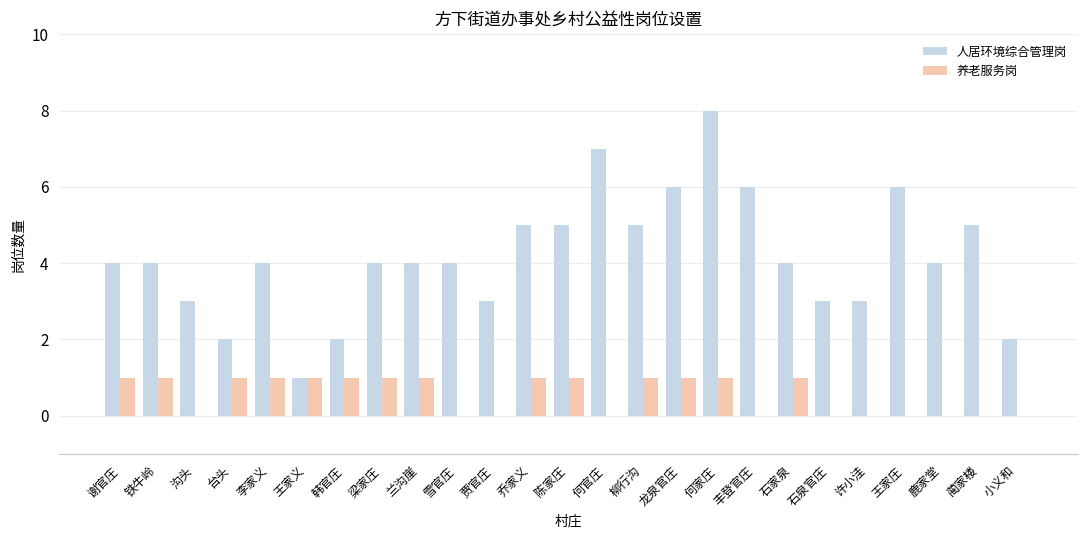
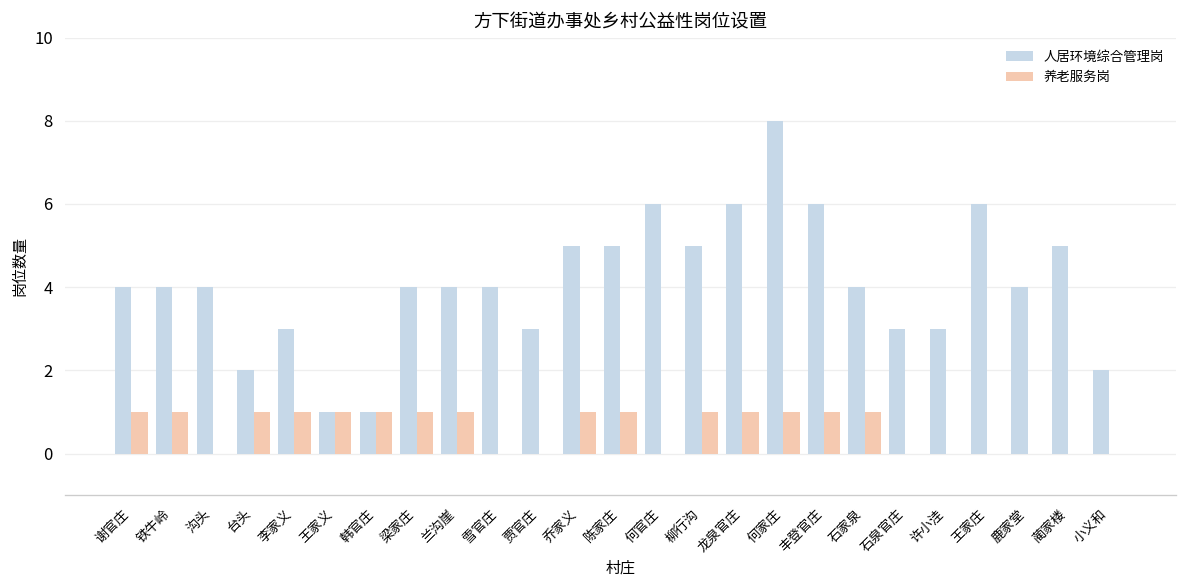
人居环境综合管理岗, 沟头: 3 -> 4
人居环境综合管理岗, 李家义: 4 -> 3
人居环境综合管理岗, 韩官庄: 2 -> 1
人居环境综合管理岗, 何官庄: 7 -> 6
养老服务岗, 丰登官庄: 0 -> 1
